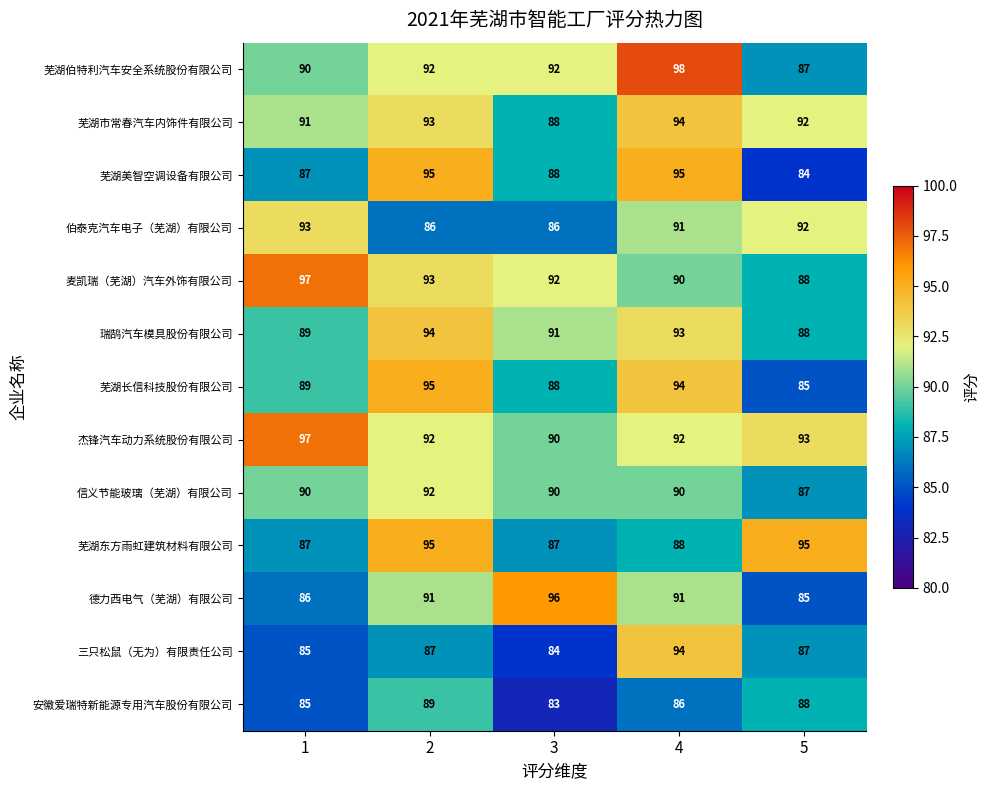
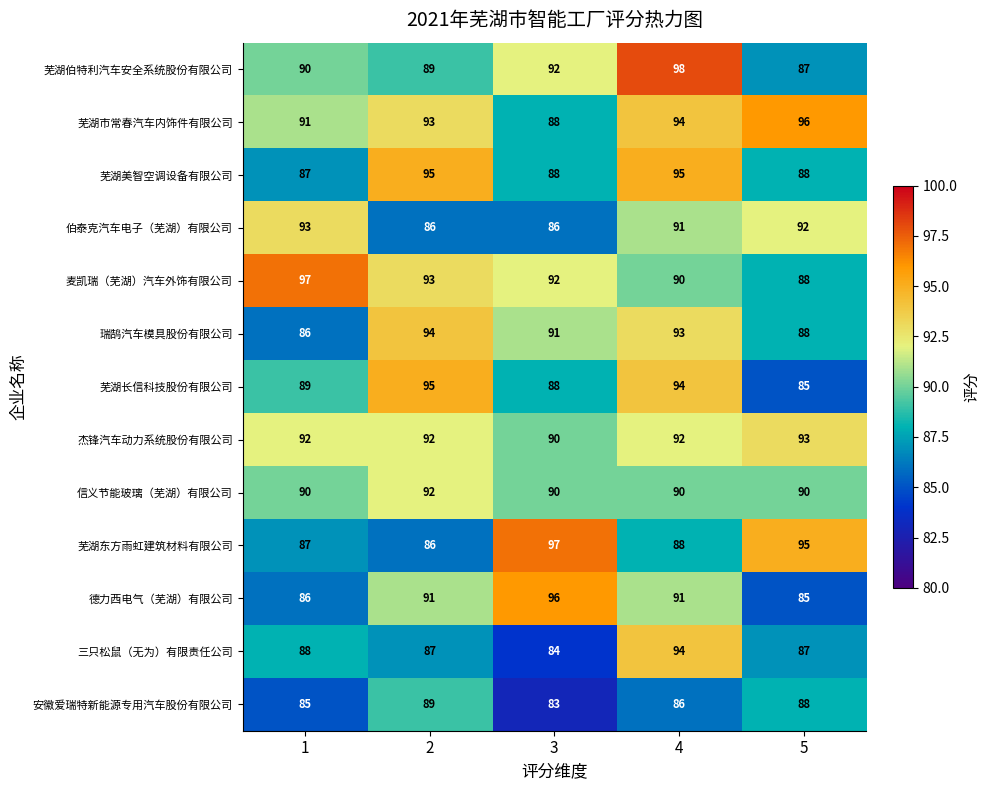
芜湖伯特利汽车安全系统股份有限公司, 2: 92 -> 89
芜湖市常春汽车内饰件有限公司, 5: 92 -> 96
芜湖美智空调设备有限公司, 5: 84 -> 88
瑞鹄汽车模具股份有限公司, 1: 89 -> 86
杰锋汽车动力系统股份有限公司, 1: 97 -> 92
信义节能玻璃（芜湖）有限公司, 5: 87 -> 90
芜湖东方雨虹建筑材料有限公司, 2: 95 -> 86
芜湖东方雨虹建筑材料有限公司, 3: 87 -> 97
三只松鼠（无为）有限责任公司, 1: 85 -> 88
